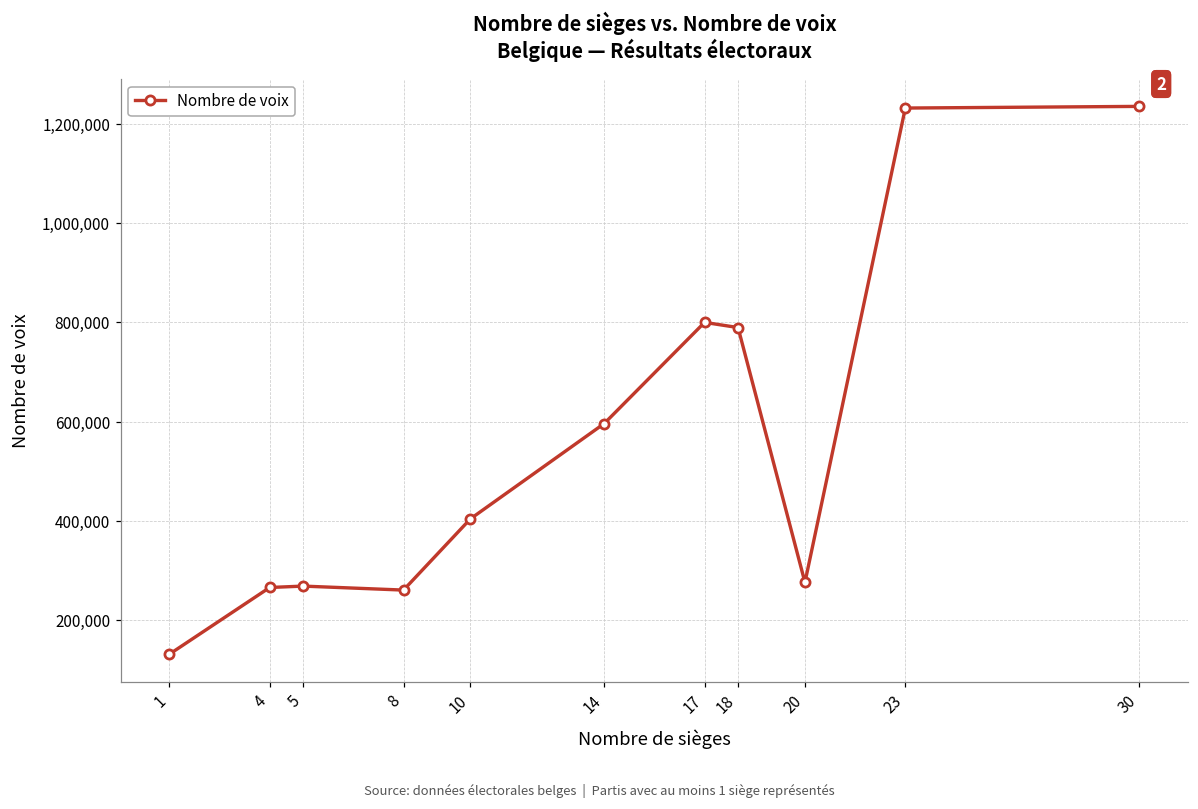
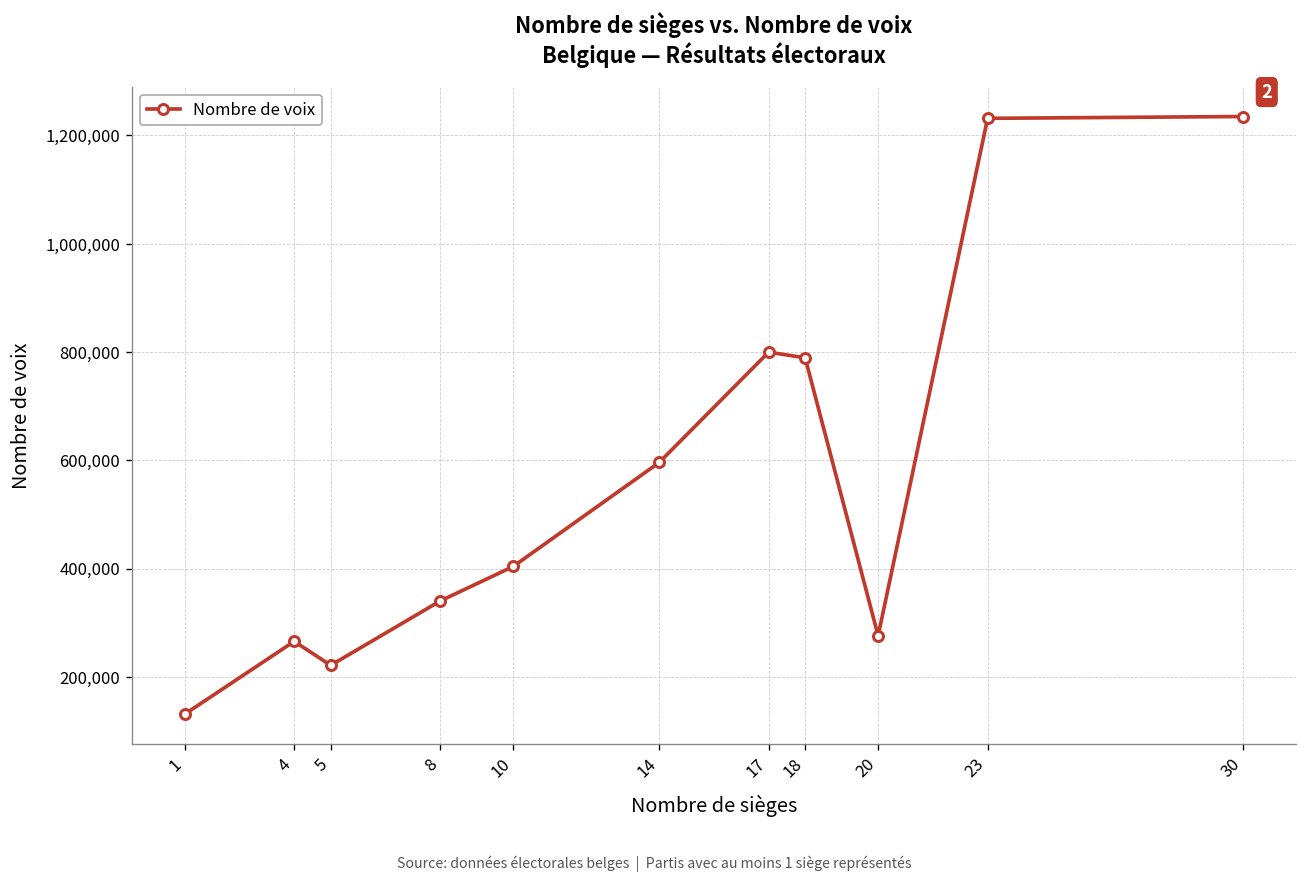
5: 270,000 -> 220,000
8: 260,000 -> 340,000
